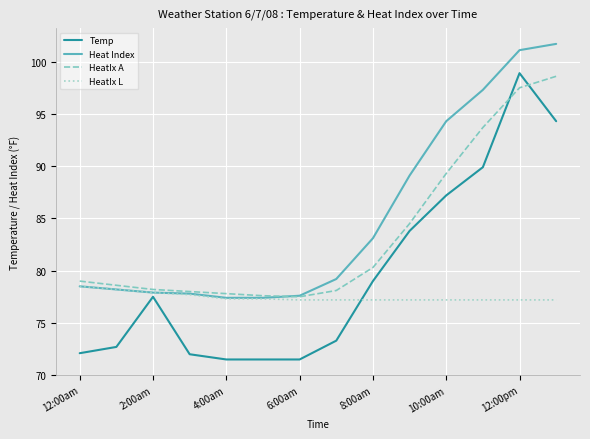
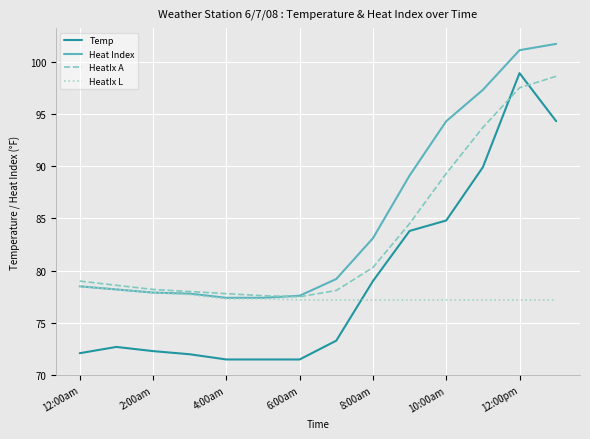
Temp, 2:00am: 77.5 -> 72.3
Temp, 10:00am: 87.2 -> 84.8
